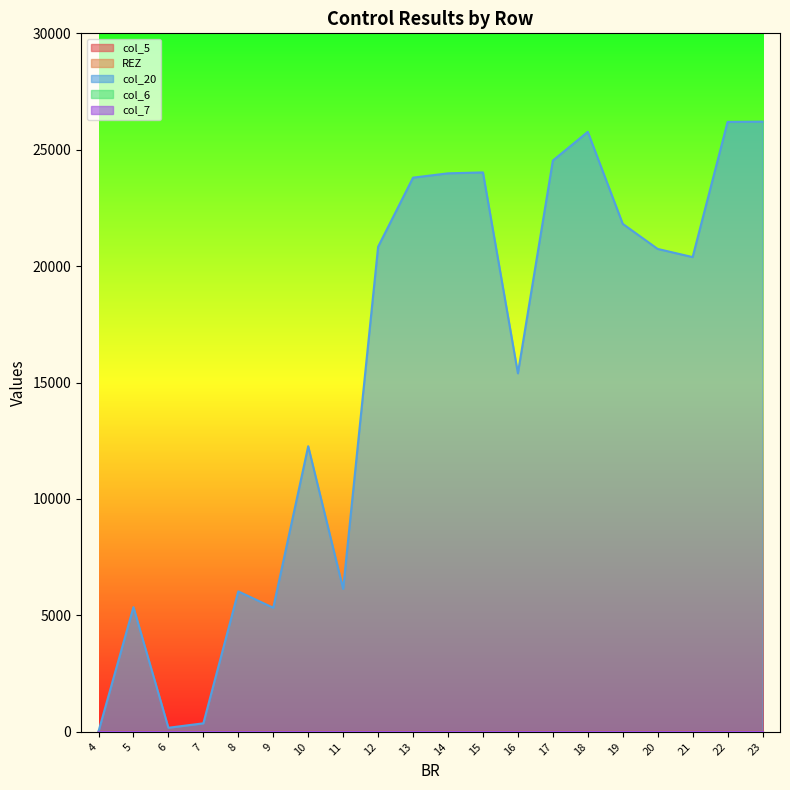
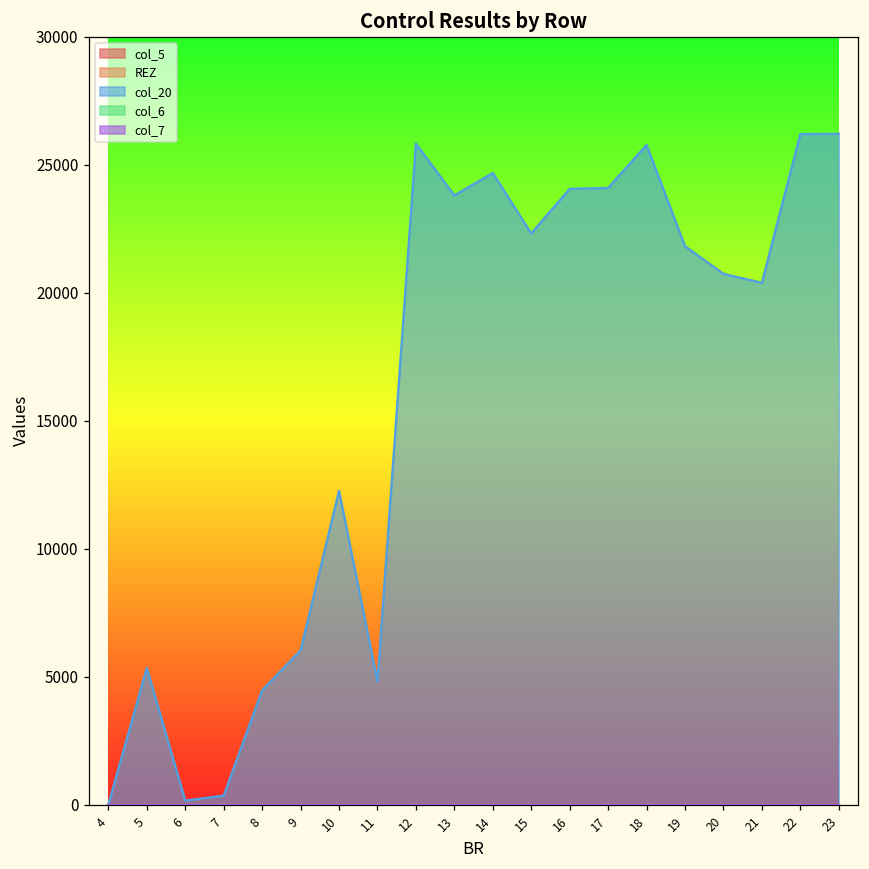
col_20, 8: 6000 -> 4500
col_20, 9: 5300 -> 6000
col_20, 11: 6100 -> 4800
col_20, 12: 20800 -> 25800
col_20, 14: 24000 -> 24700
col_20, 15: 24000 -> 22300
col_20, 16: 15400 -> 24100
col_20, 17: 24500 -> 24100
